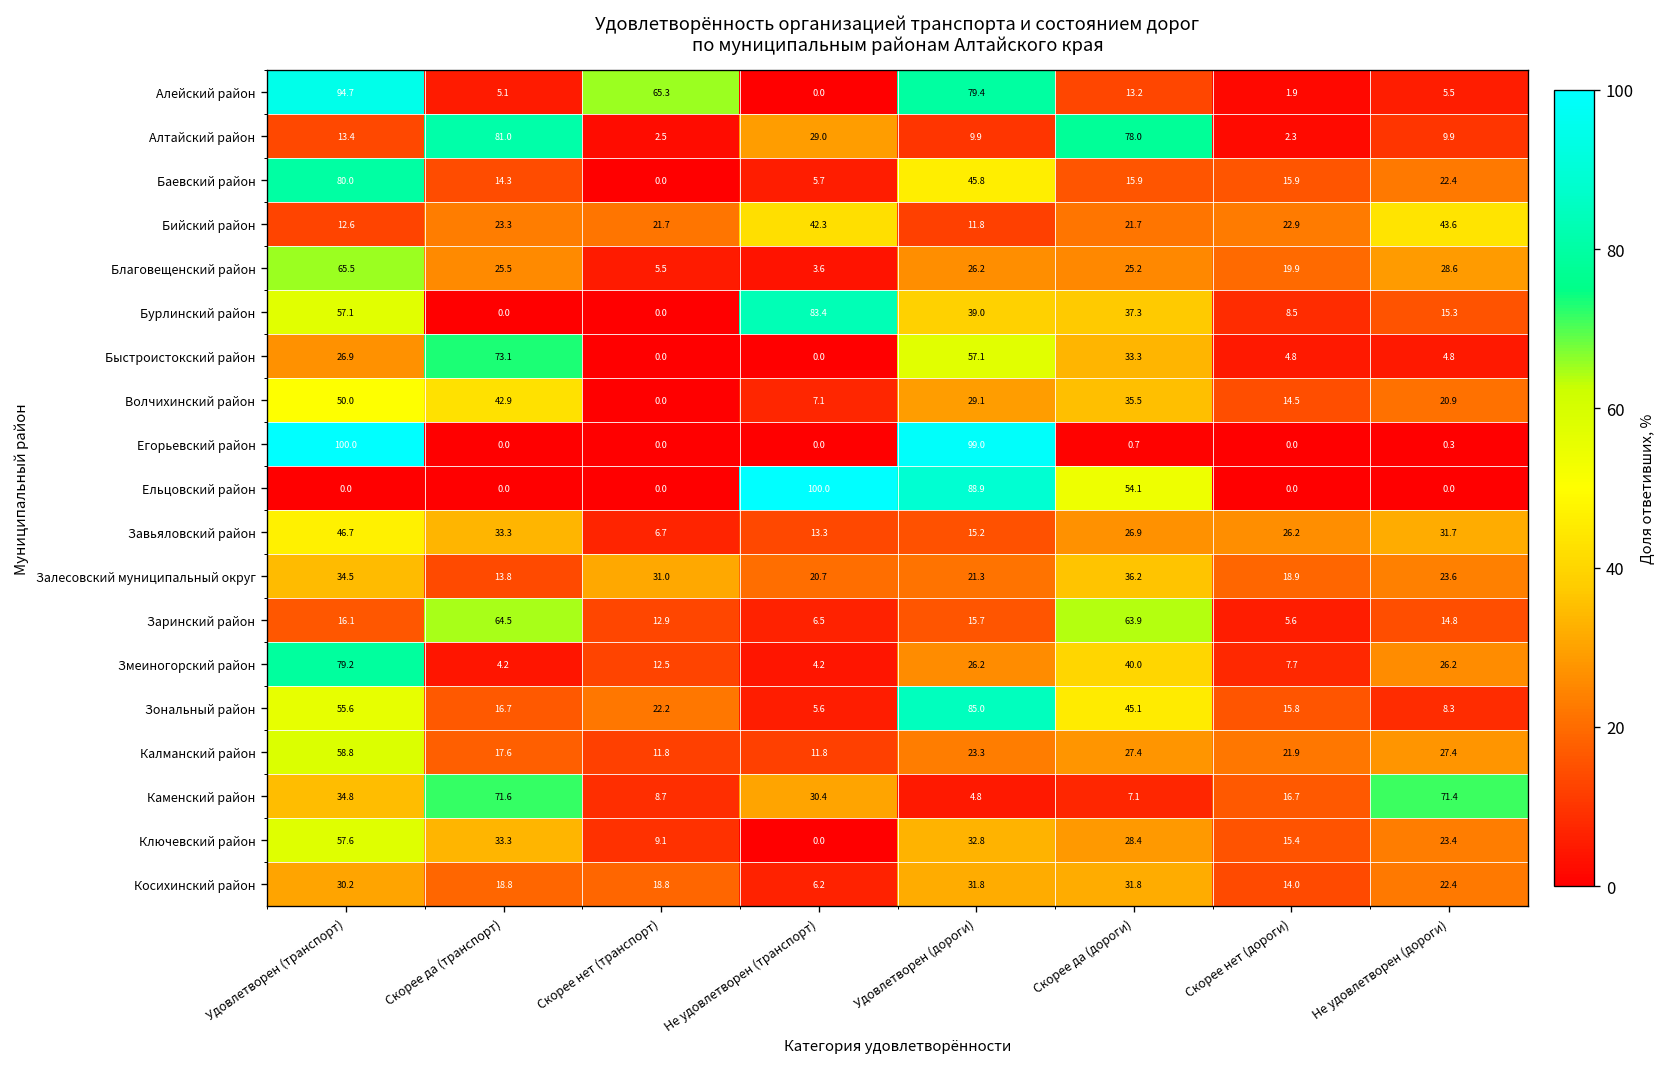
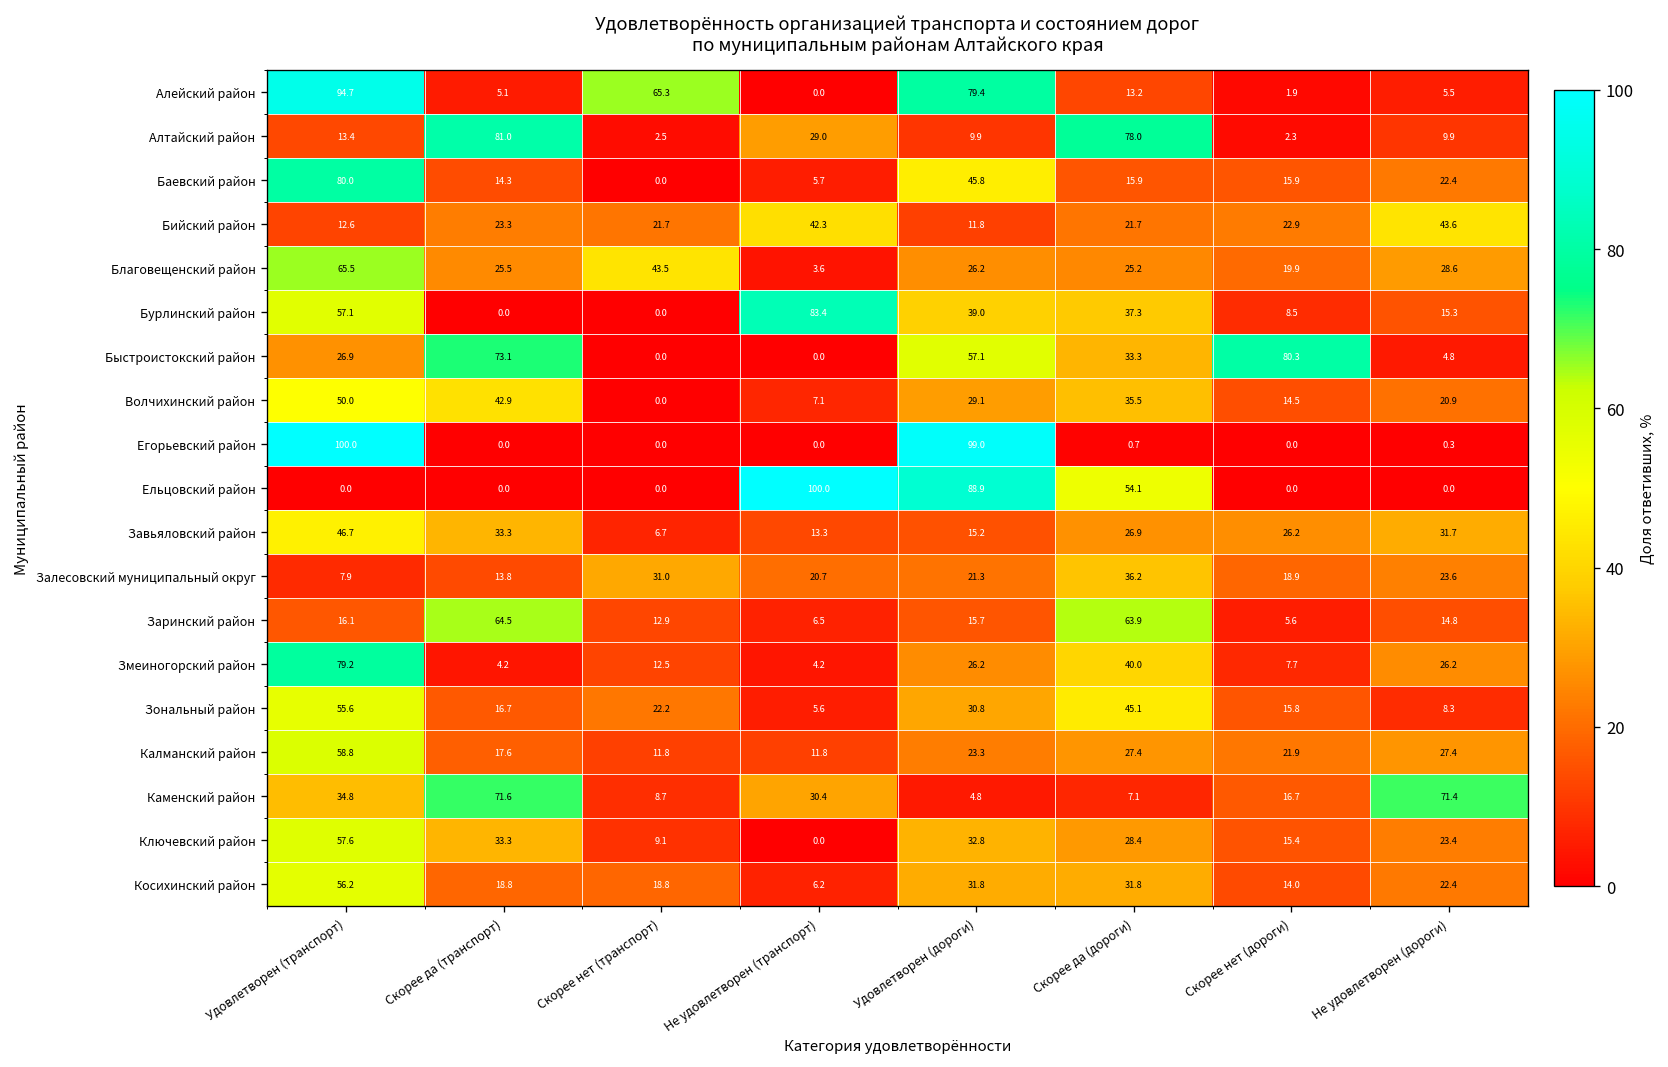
Благовещенский район, Скорее нет (транспорт): 5.5 -> 43.5
Быстроистокский район, Скорее нет (дороги): 4.8 -> 80.3
Залесовский муниципальный округ, Удовлетворен (транспорт): 34.5 -> 7.9
Зональный район, Удовлетворен (дороги): 85.0 -> 30.8
Косихинский район, Удовлетворен (транспорт): 30.2 -> 56.2
